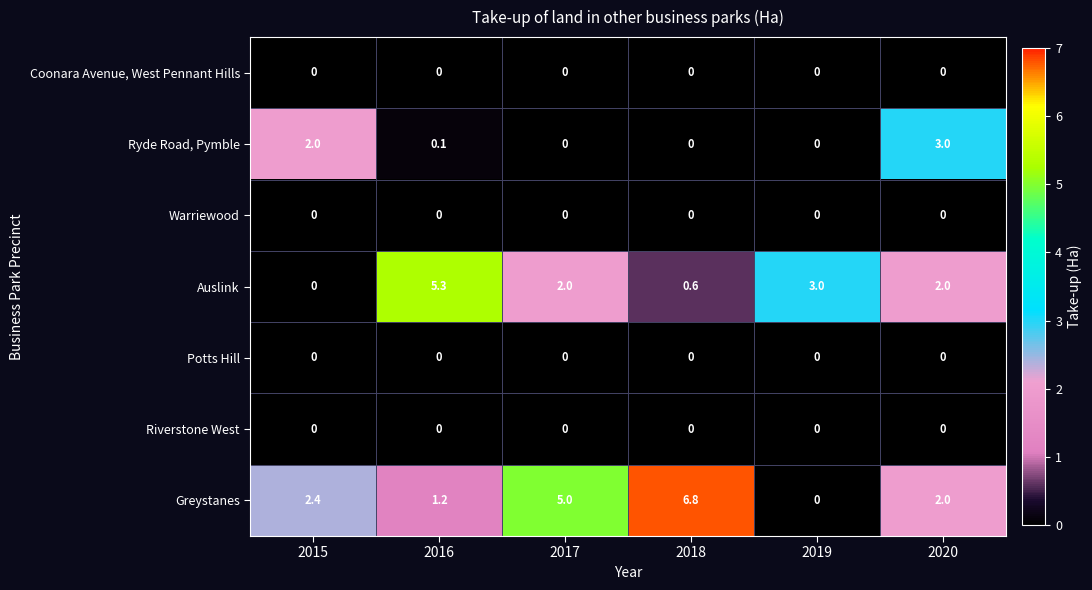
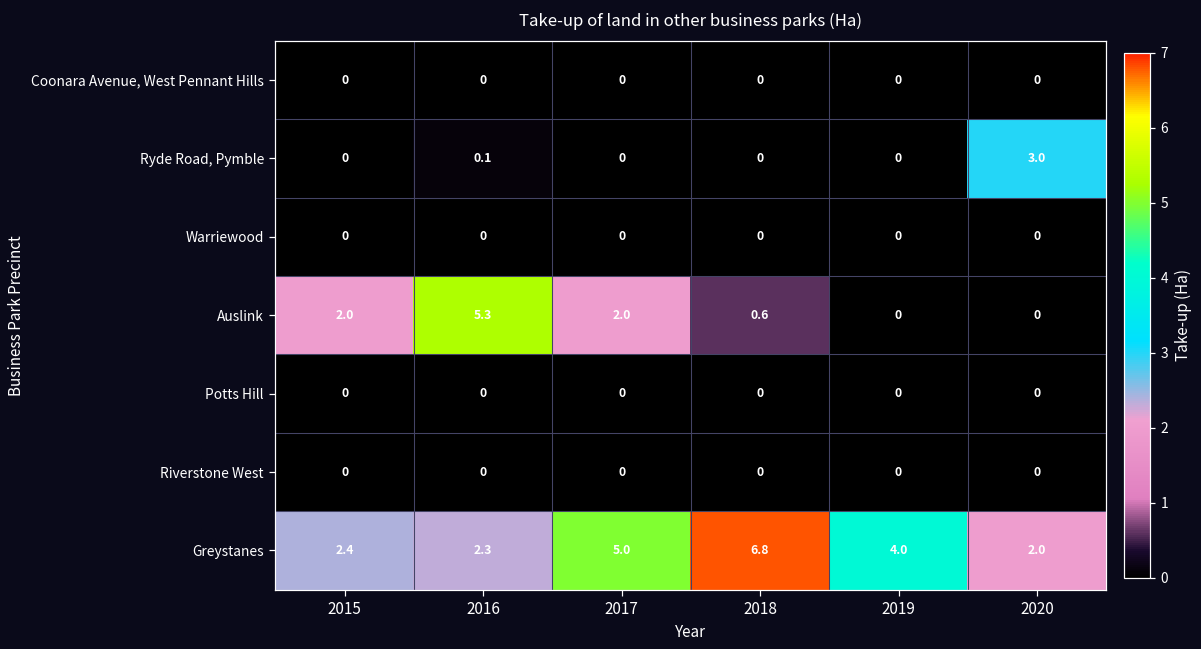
Ryde Road, Pymble, 2015: 2.0 -> 0
Auslink, 2015: 0 -> 2.0
Auslink, 2019: 3.0 -> 0
Auslink, 2020: 2.0 -> 0
Greystanes, 2016: 1.2 -> 2.3
Greystanes, 2019: 0 -> 4.0
